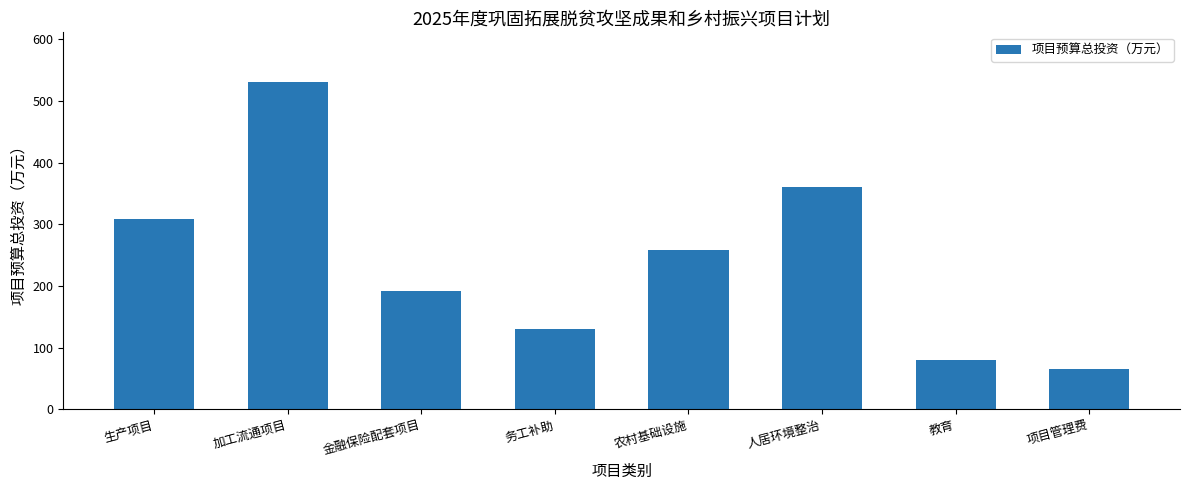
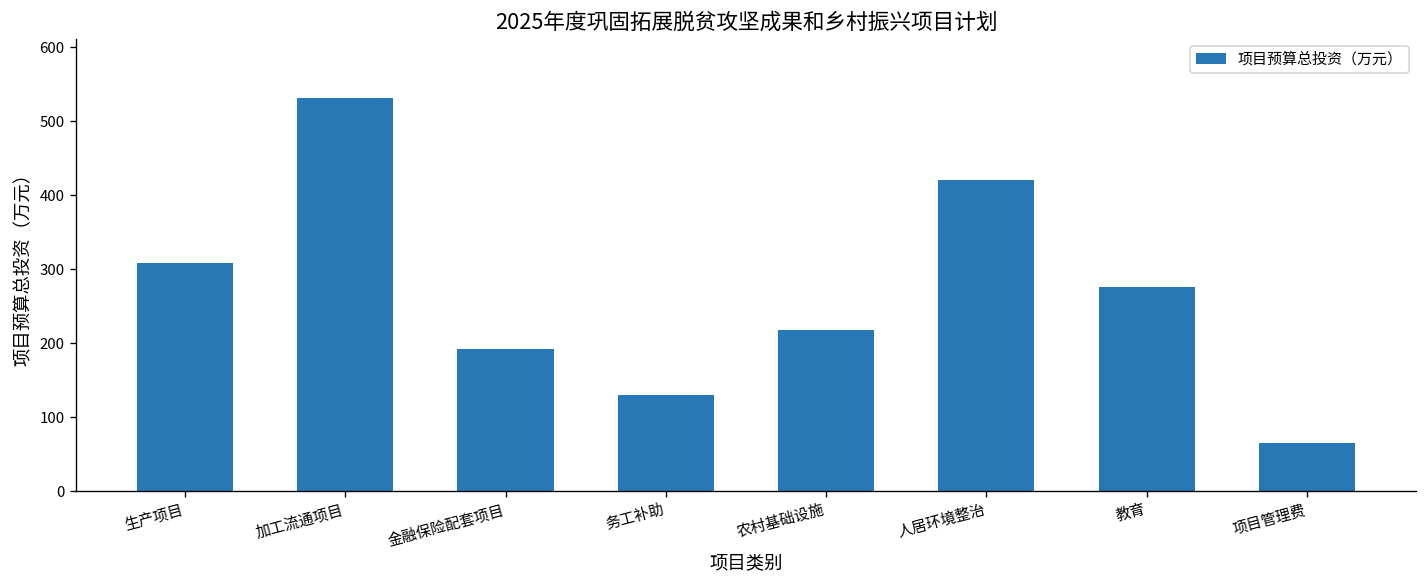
农村基础设施: 260 -> 220
人居环境整治: 360 -> 420
教育: 80 -> 280
